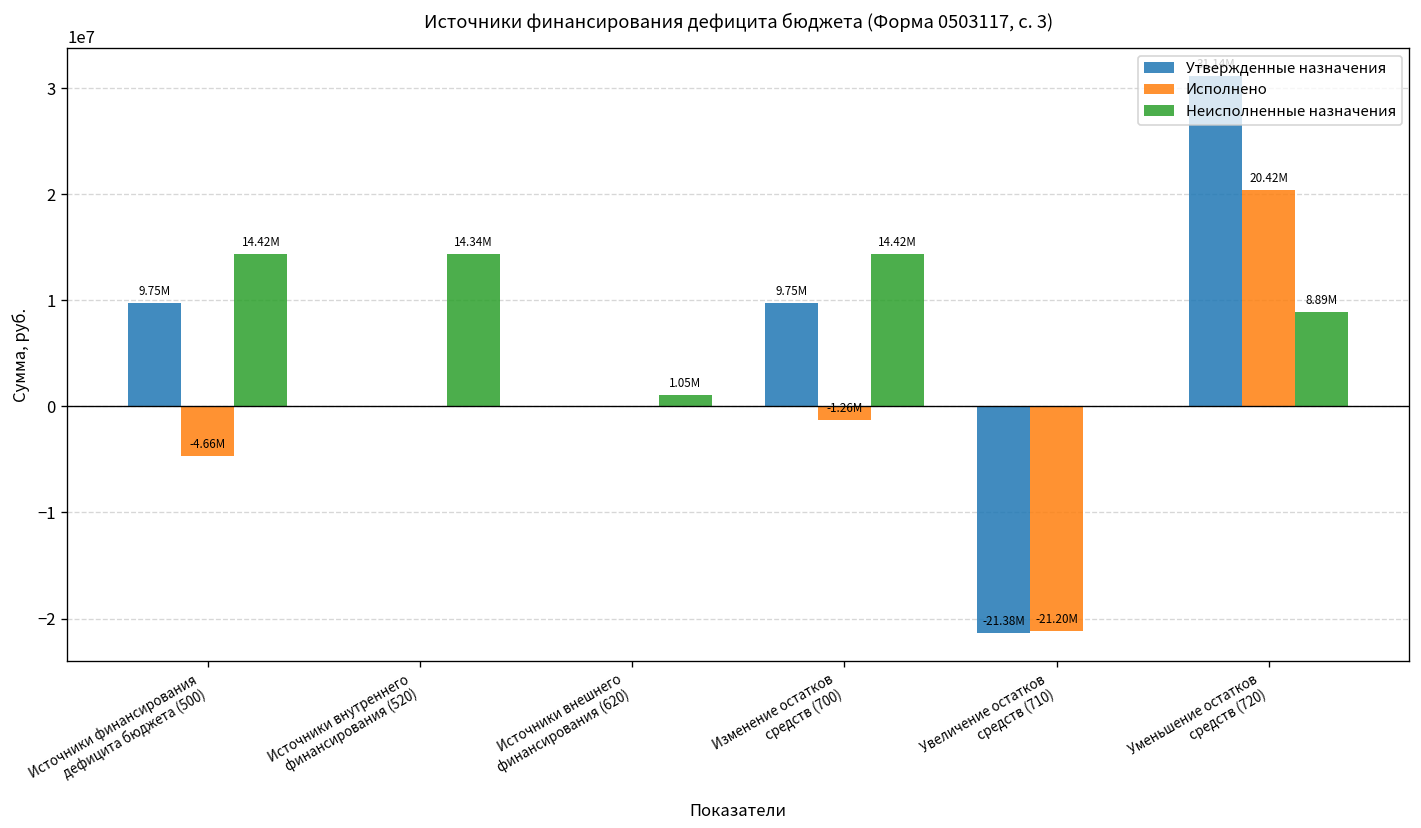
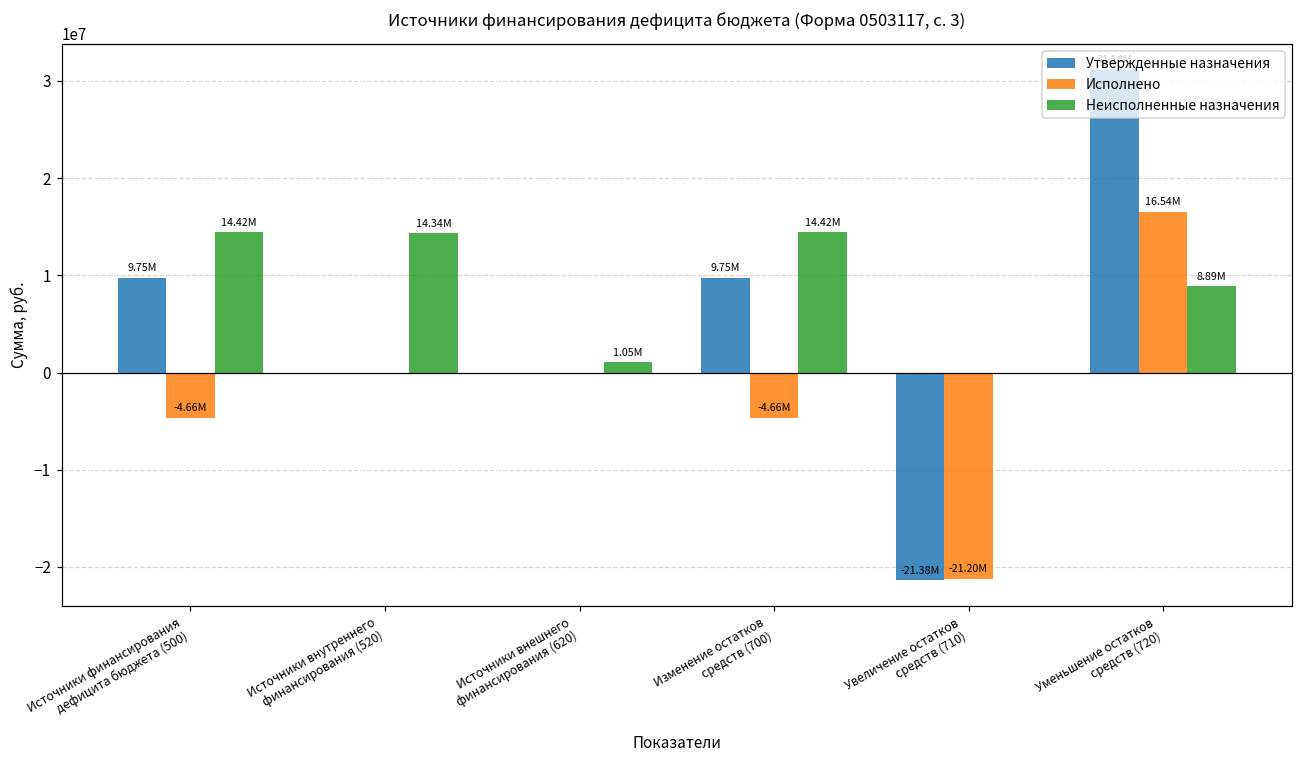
Исполнено, Изменение остатков средств (700): -1.26М -> -4.66М
Исполнено, Уменьшение остатков средств (720): 20.42М -> 16.54М
